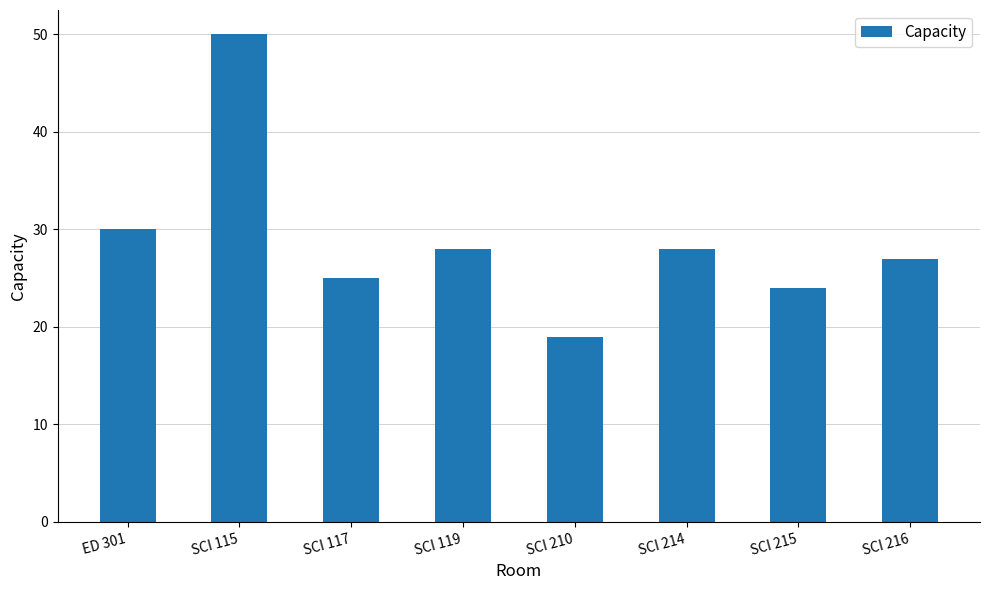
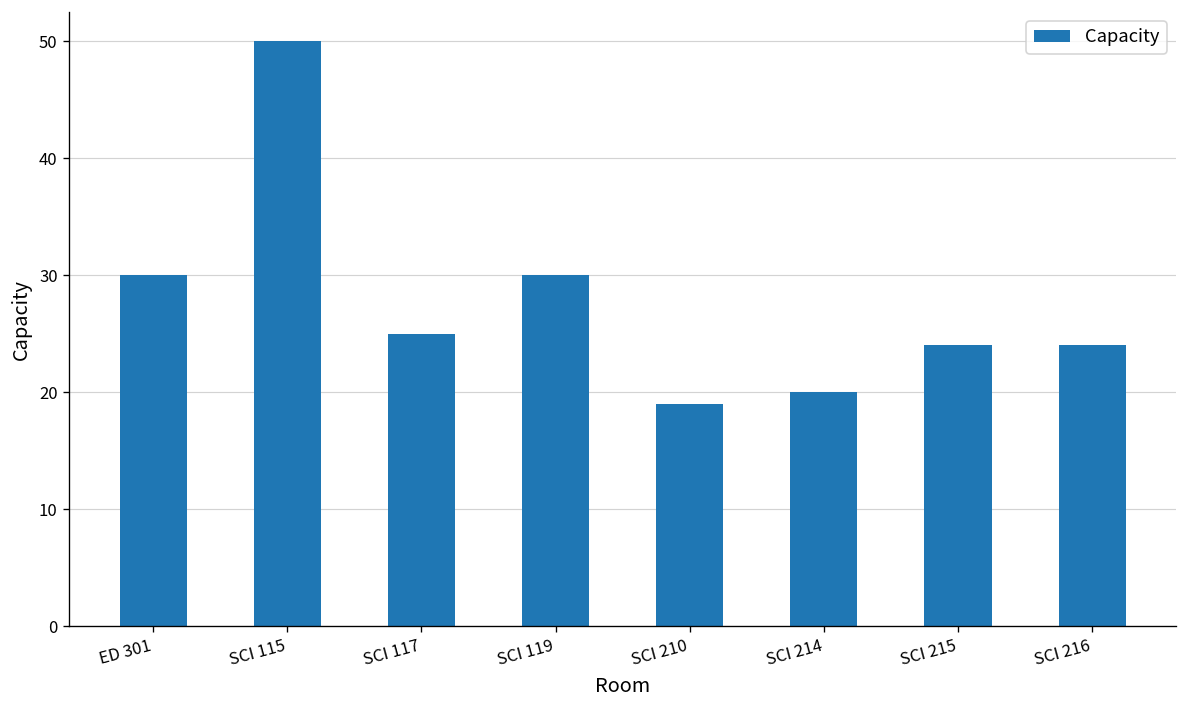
SCI 119: 28 -> 30
SCI 214: 28 -> 20
SCI 216: 27 -> 24
